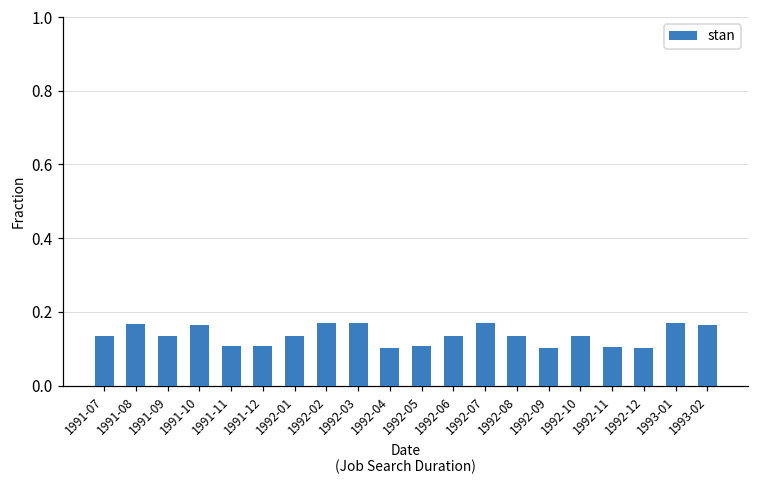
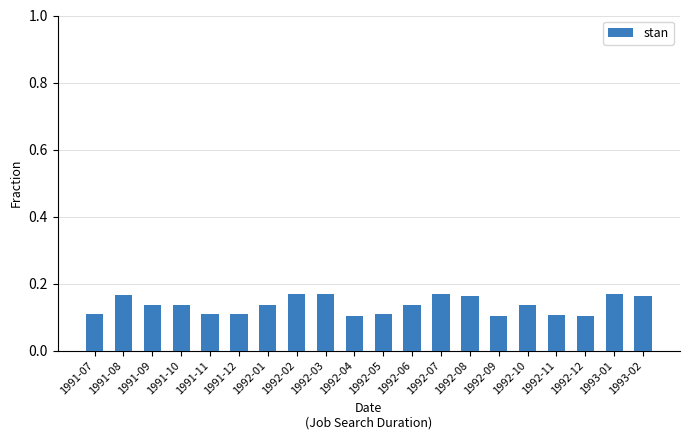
1991-07: 0.14 -> 0.11
1991-10: 0.16 -> 0.14
1992-08: 0.14 -> 0.16
